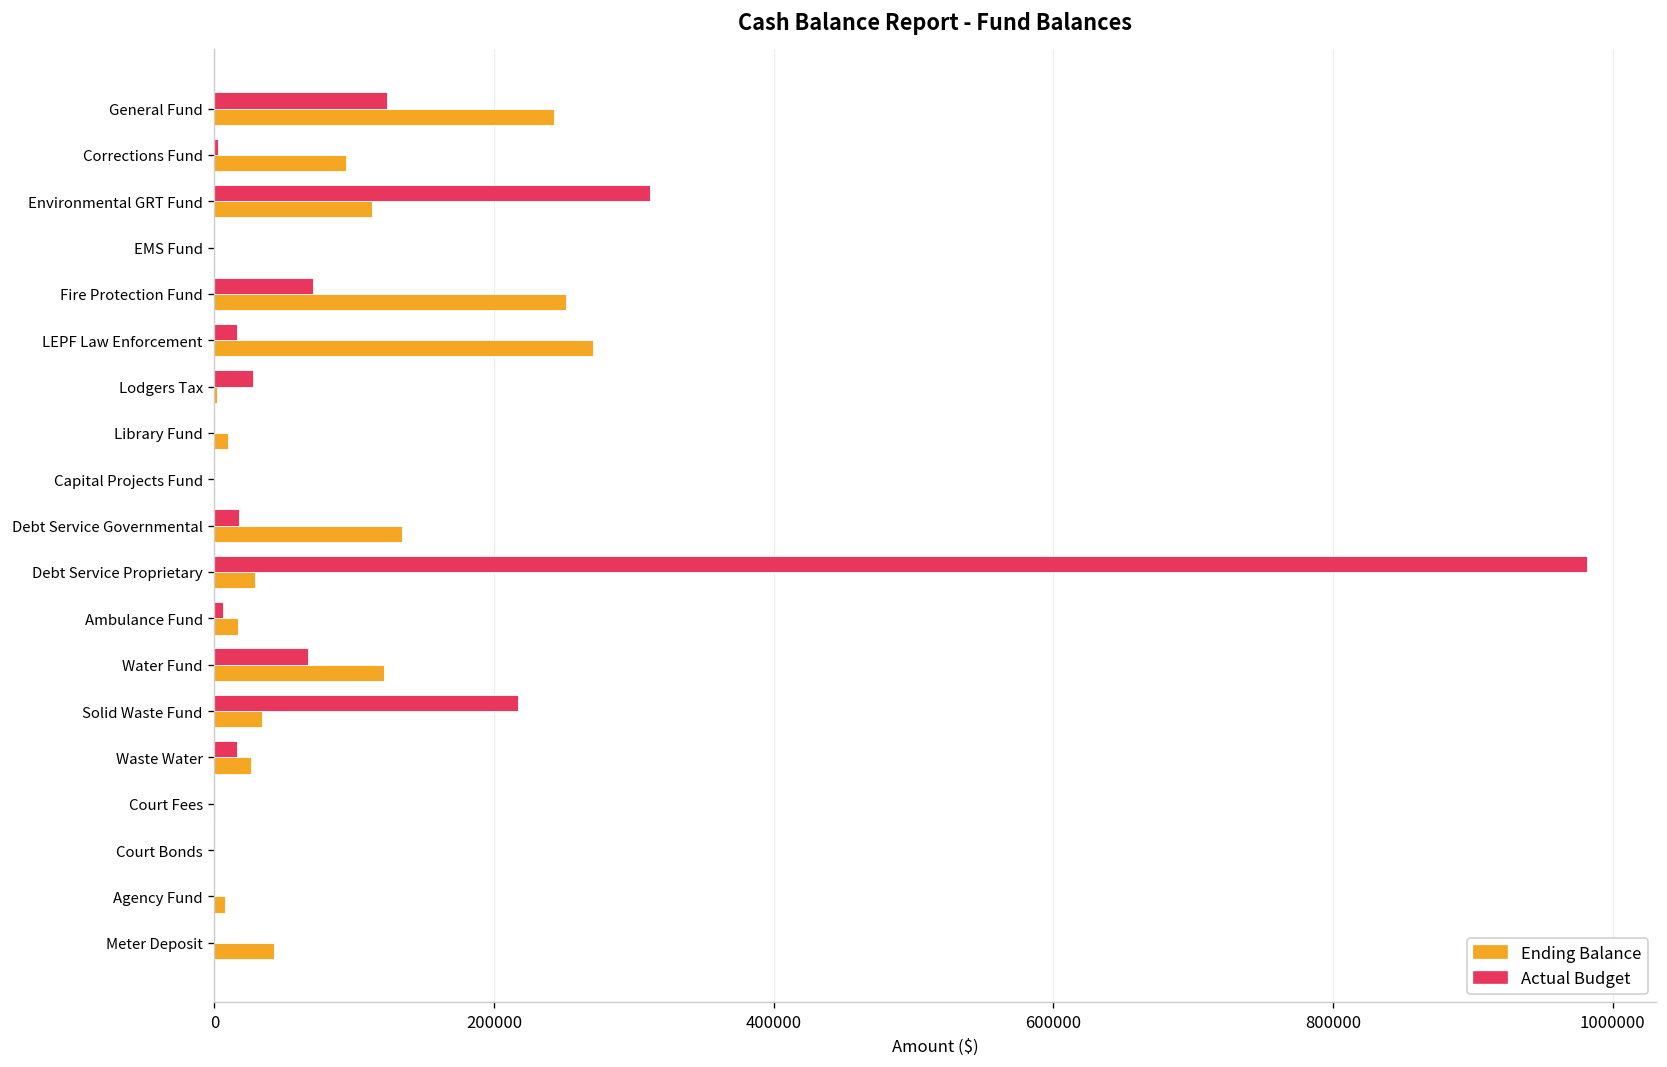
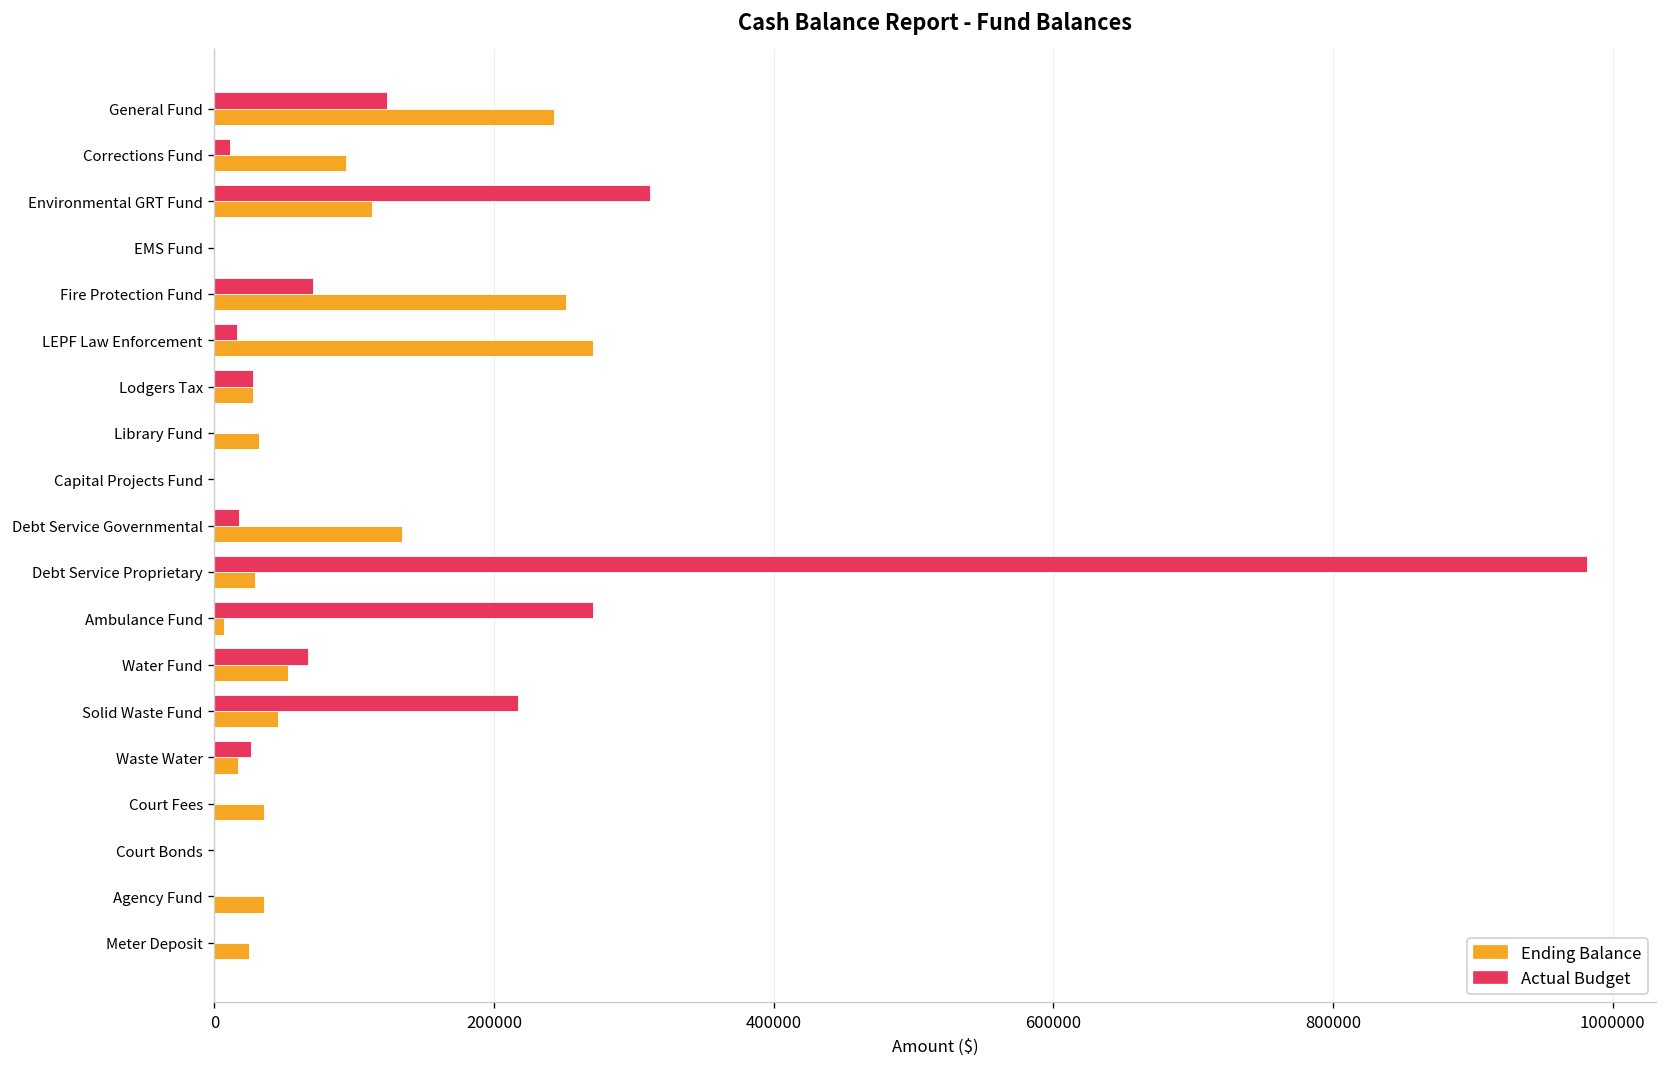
Actual Budget, Corrections Fund: 3000 -> 11000
Ending Balance, Lodgers Tax: 2000 -> 28000
Ending Balance, Library Fund: 10000 -> 32000
Actual Budget, Ambulance Fund: 6000 -> 271000
Ending Balance, Ambulance Fund: 17000 -> 7000
Ending Balance, Water Fund: 121000 -> 53000
Ending Balance, Solid Waste Fund: 34000 -> 45000
Actual Budget, Waste Water: 16000 -> 26000
Ending Balance, Waste Water: 26000 -> 17000
Ending Balance, Court Fees: 0 -> 35000
Ending Balance, Agency Fund: 8000 -> 35000
Ending Balance, Meter Deposit: 43000 -> 25000
